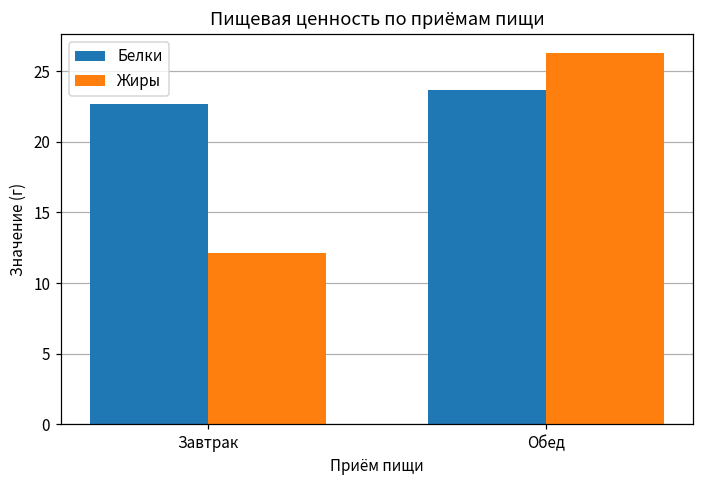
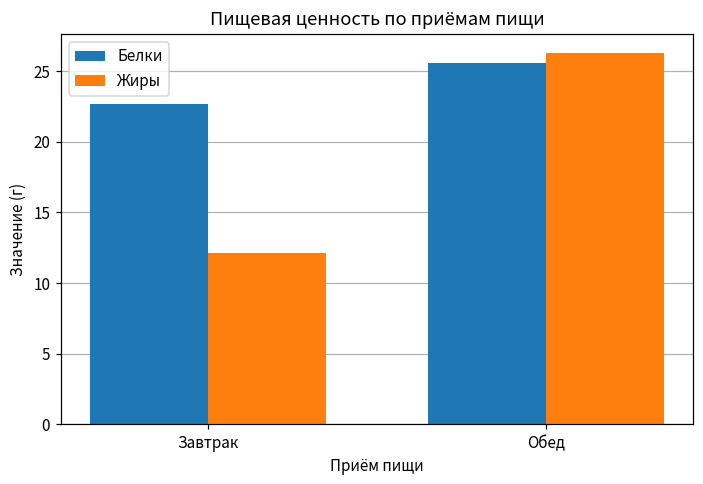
Белки, Обед: 23.7 -> 25.6
